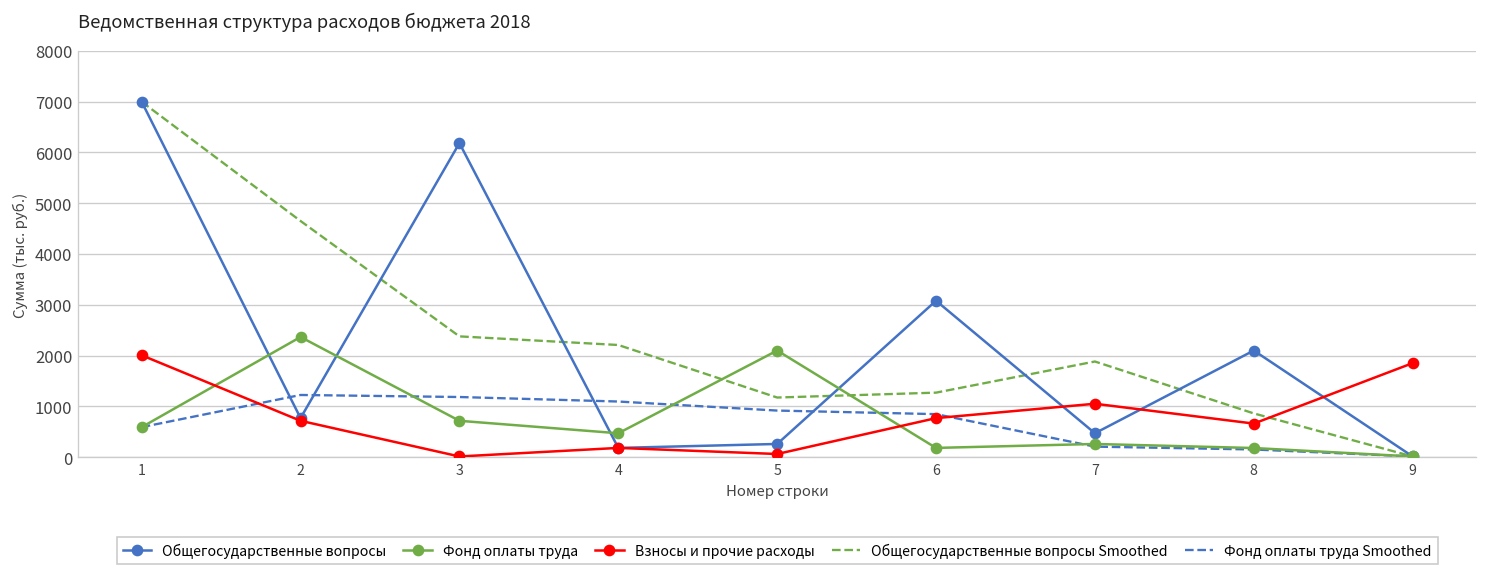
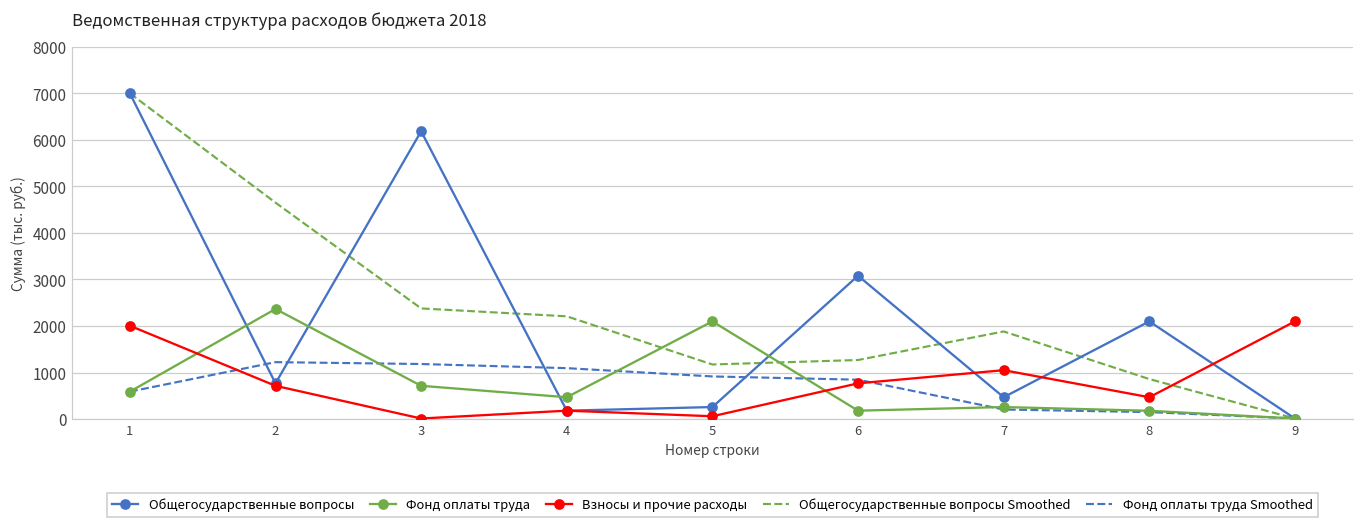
Взносы и прочие расходы, 8: 700 -> 500
Взносы и прочие расходы, 9: 1900 -> 2100
